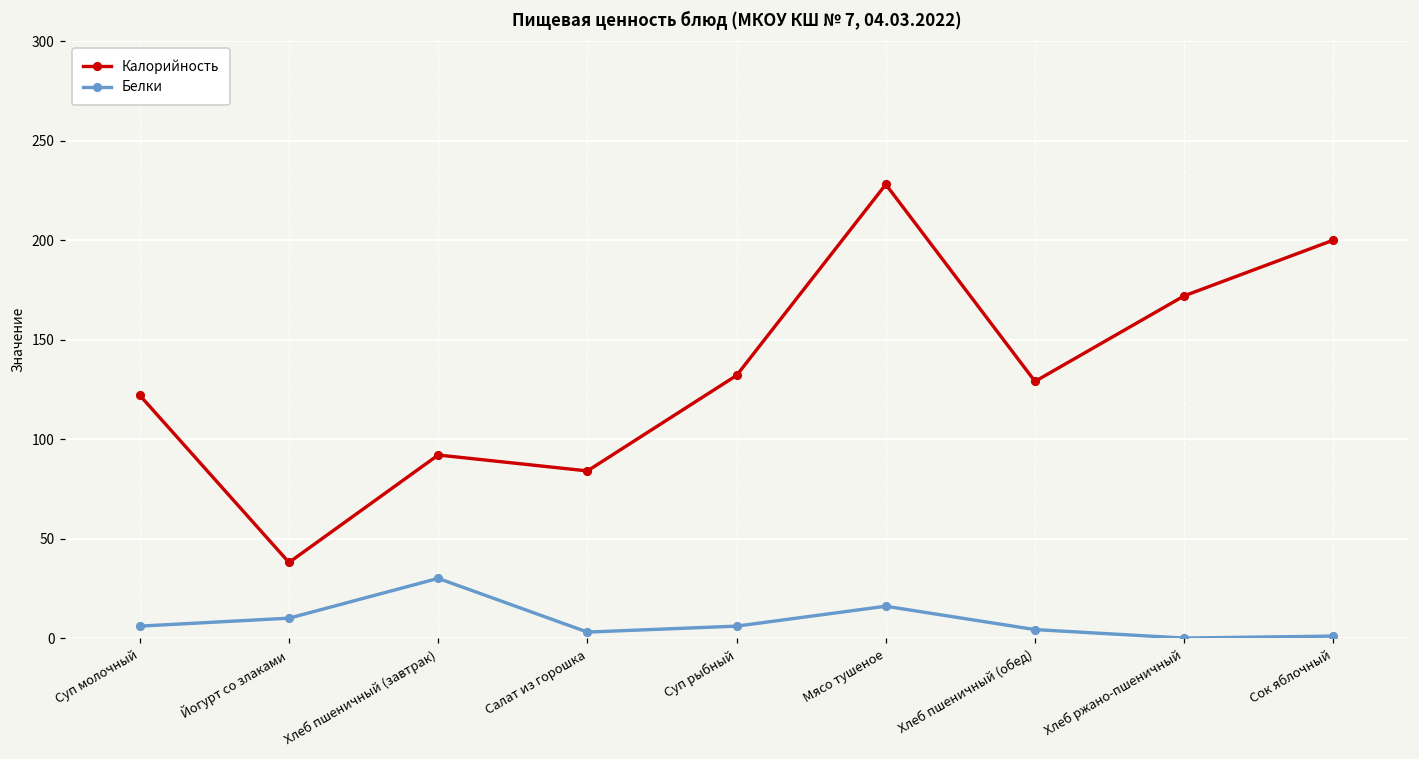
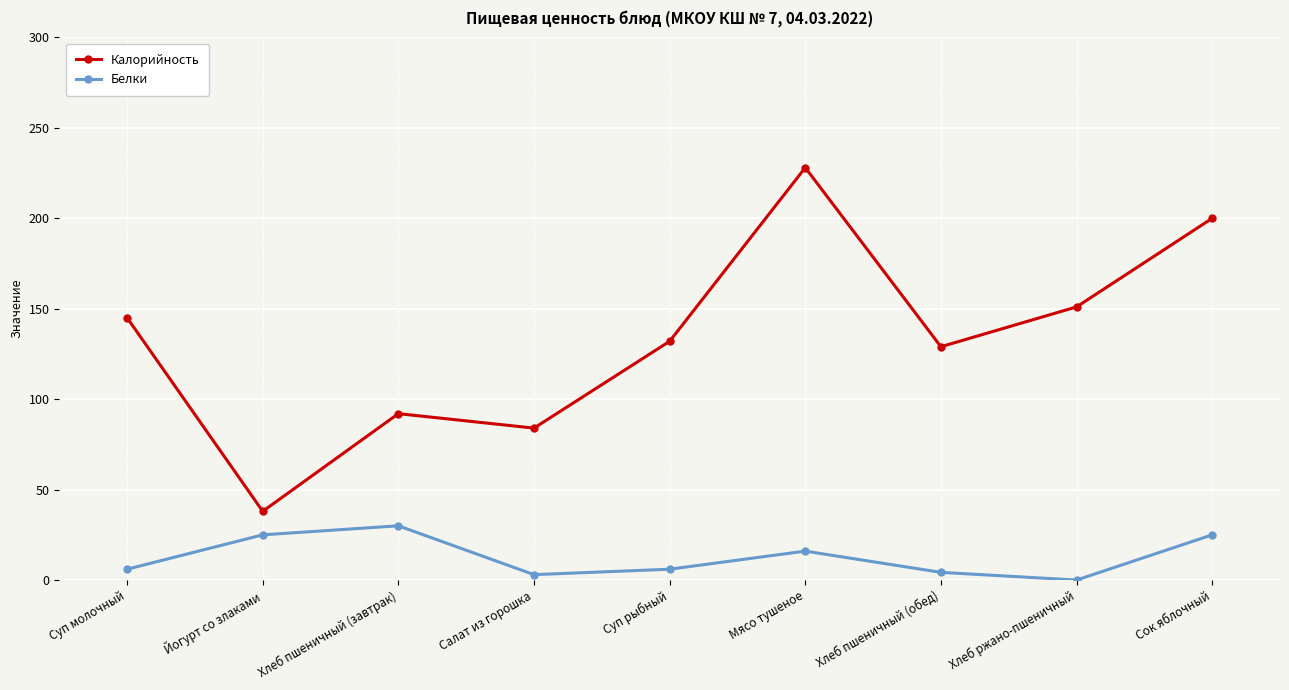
Калорийность, Суп молочный: 122 -> 145
Белки, Йогурт со злаками: 10 -> 25
Калорийность, Хлеб ржано-пшеничный: 172 -> 151
Белки, Сок яблочный: 1 -> 25
